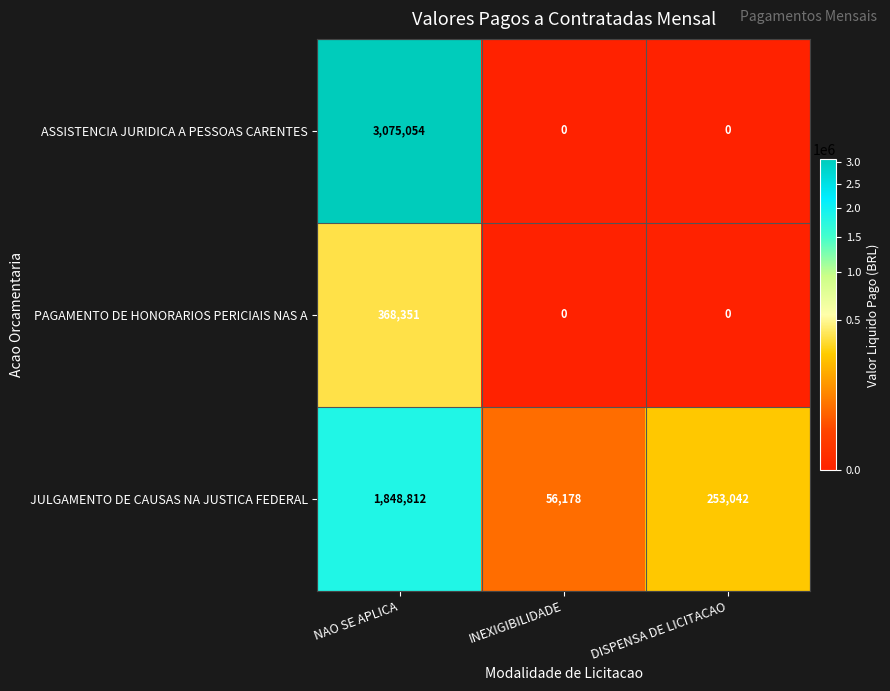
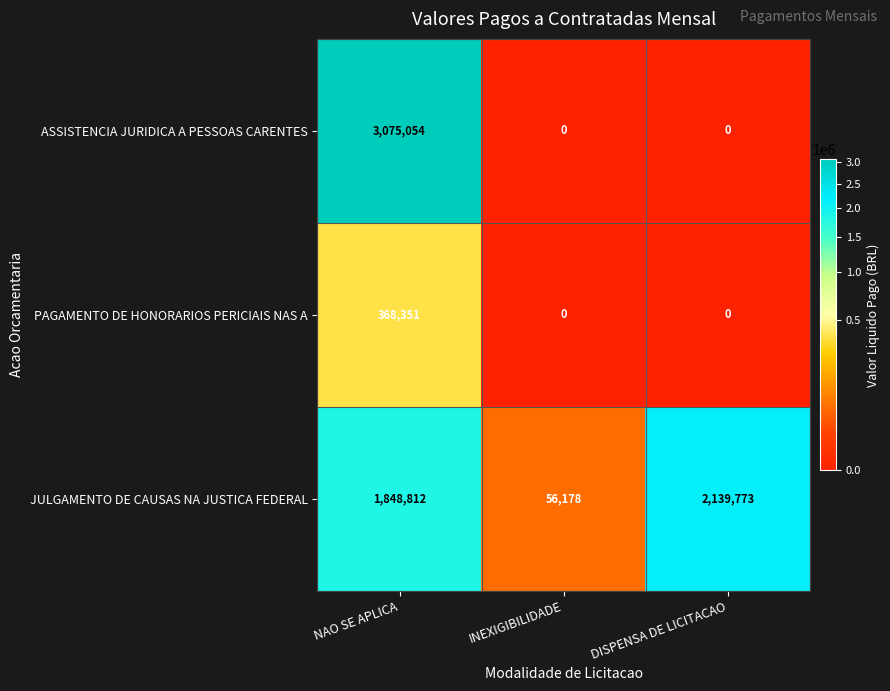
JULGAMENTO DE CAUSAS NA JUSTICA FEDERAL, DISPENSA DE LICITACAO: 253,042 -> 2,139,773
